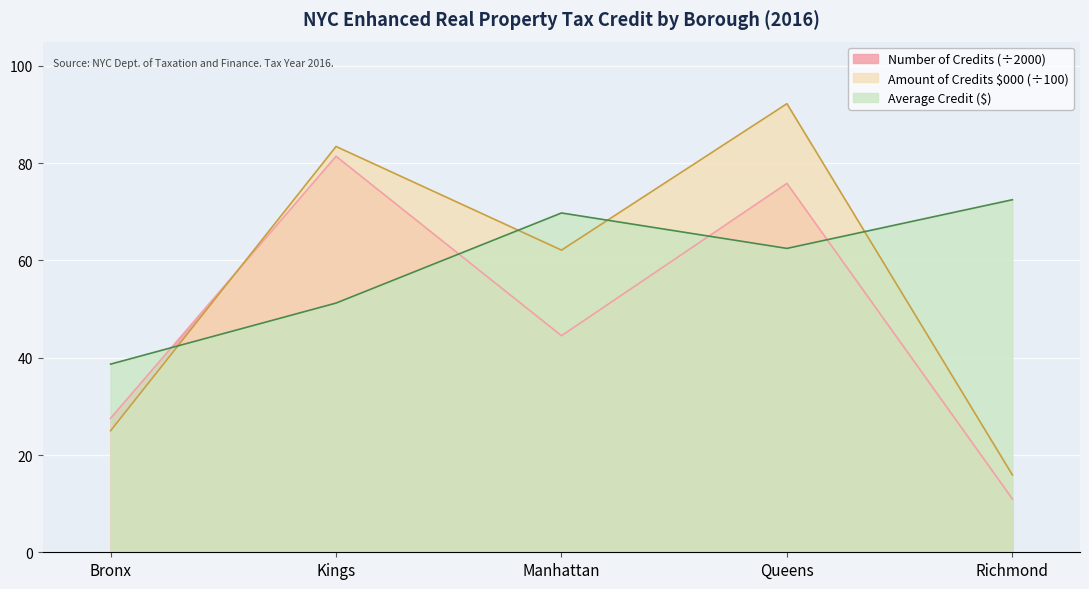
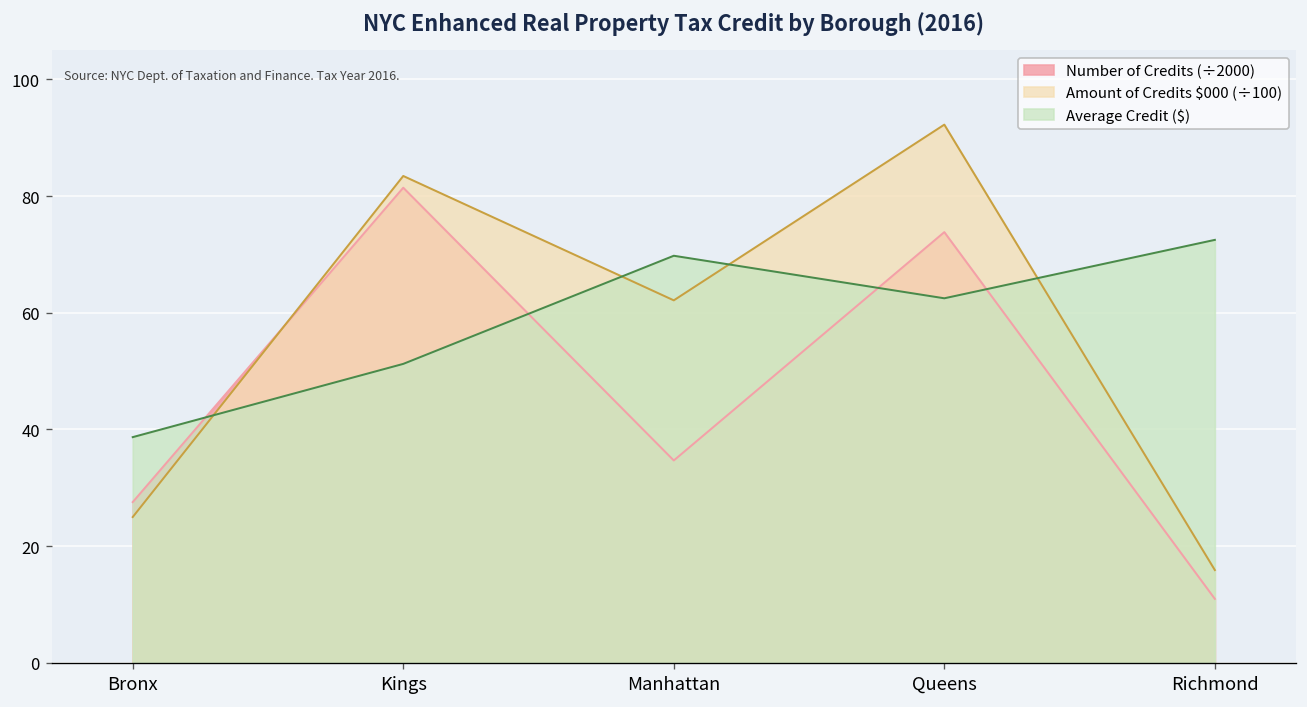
Number of Credits (÷2000), Manhattan: 45 -> 35
Number of Credits (÷2000), Queens: 76 -> 74
